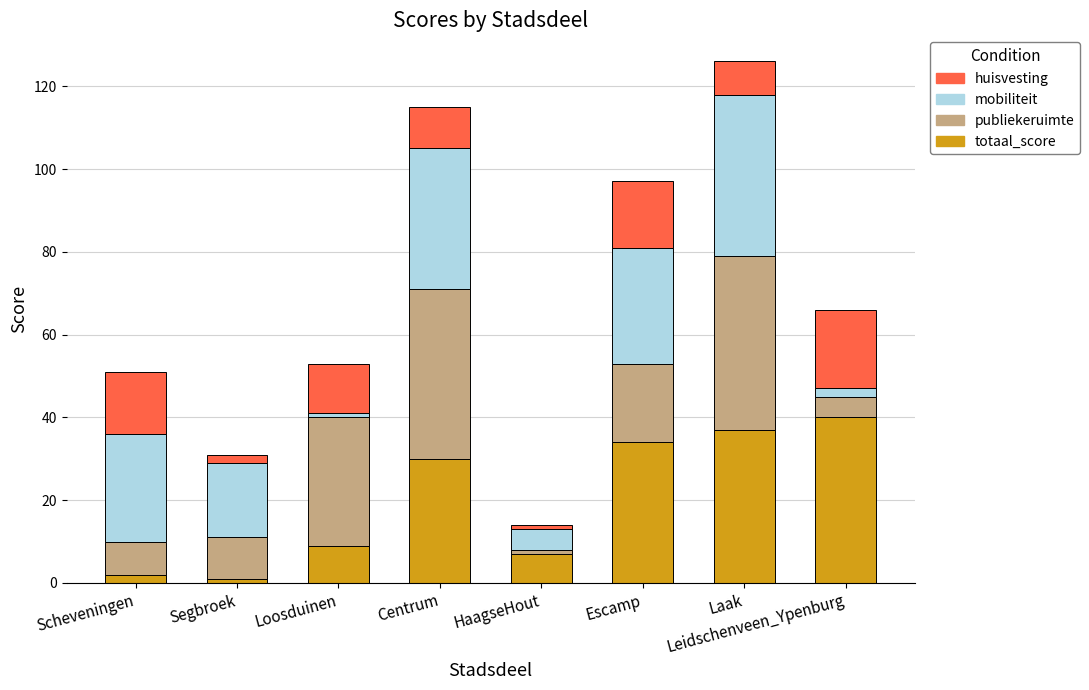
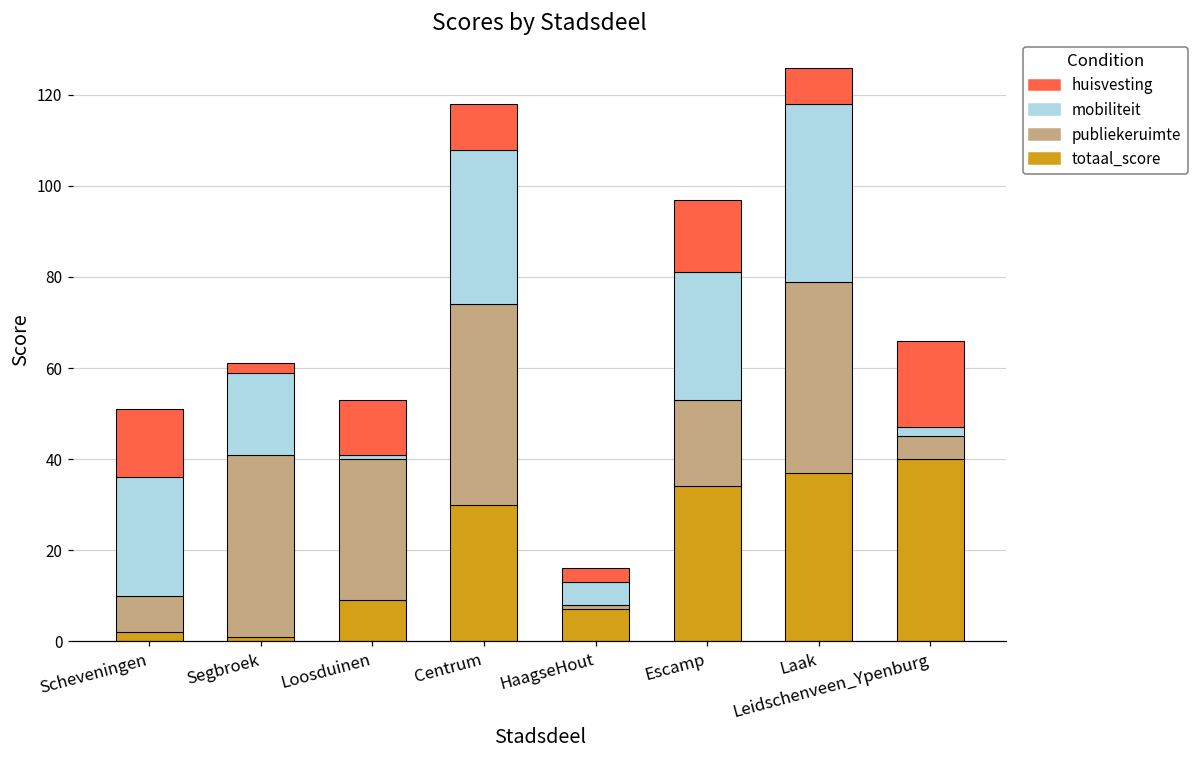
publiekeruimte, Segbroek: 10 -> 40
publiekeruimte, Centrum: 41 -> 44
huisvesting, HaagseHout: 1 -> 3
